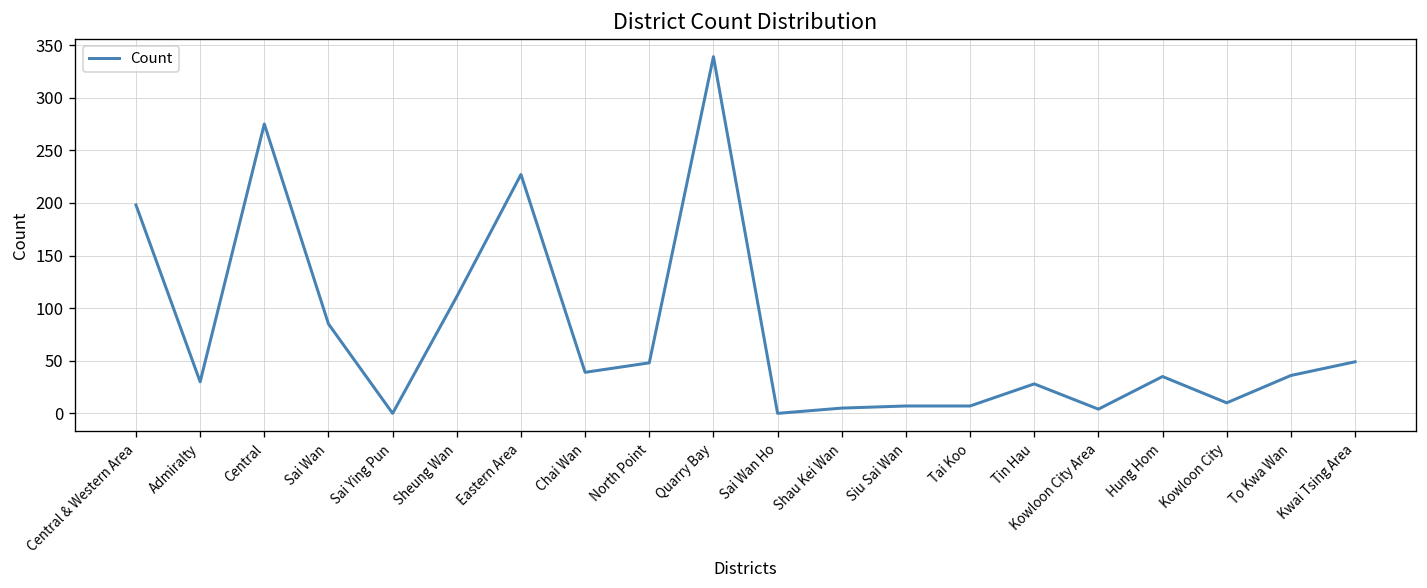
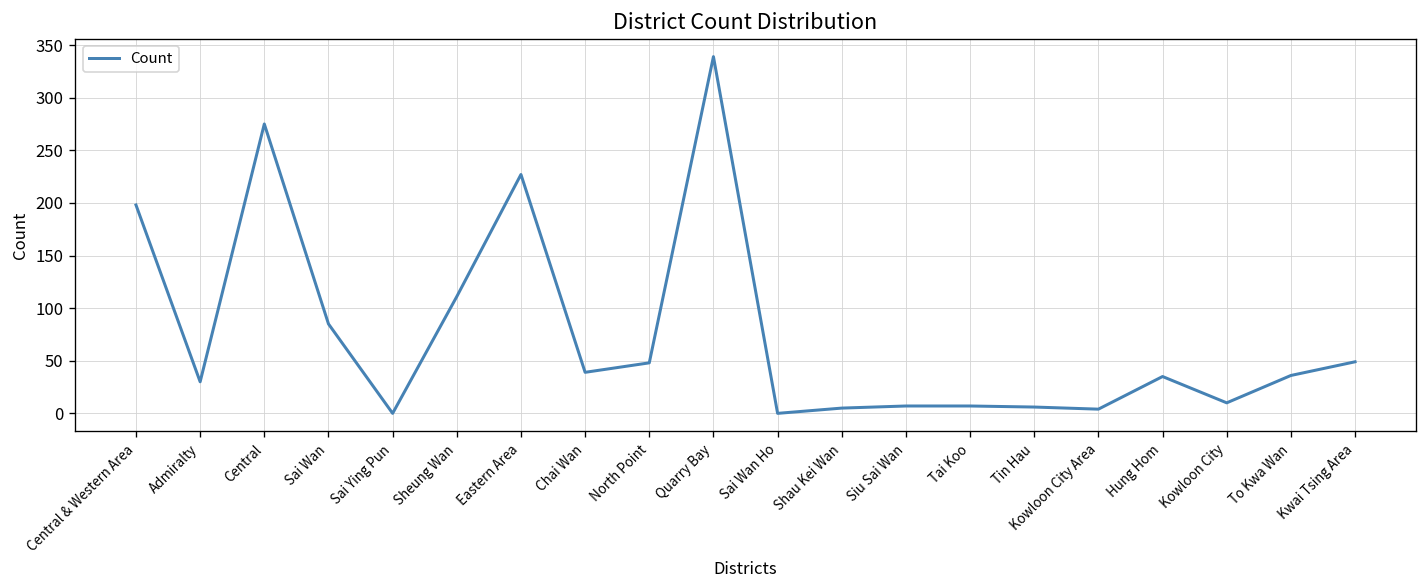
Tin Hau: 30 -> 10
